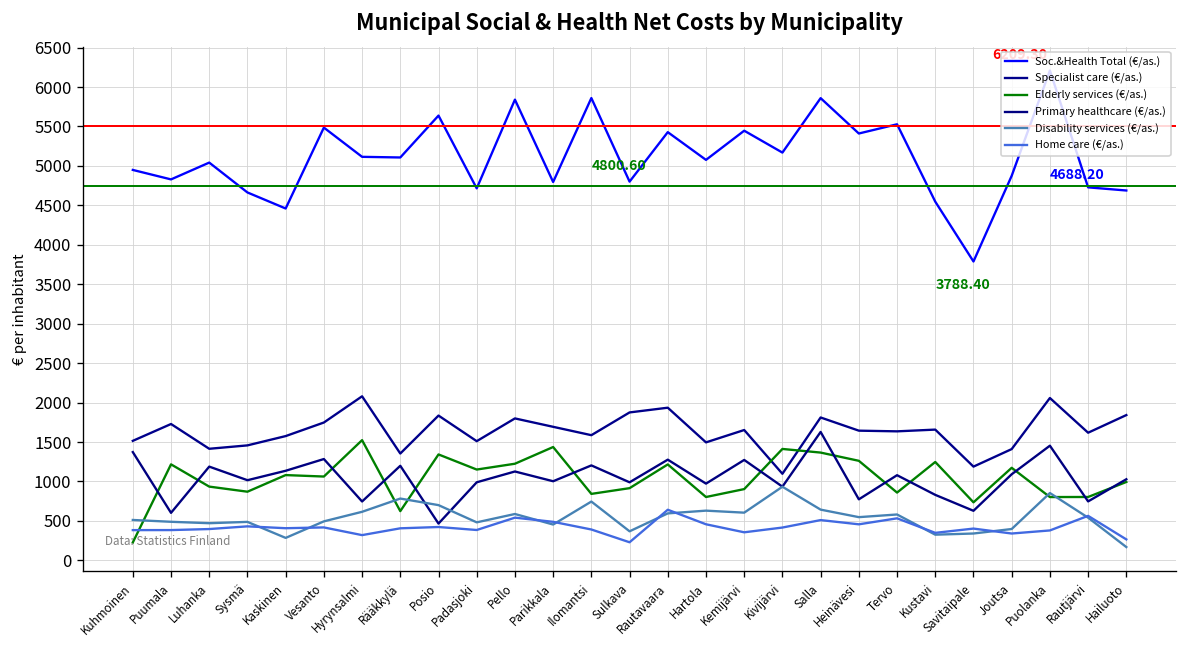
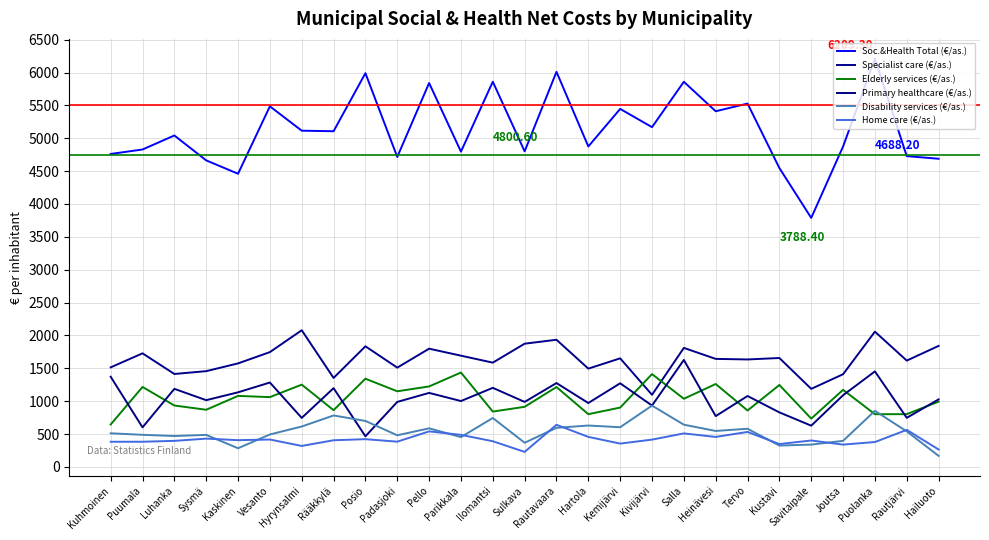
Soc.&Health Total (€/as.), Kuhmoinen: 4900 -> 4800
Elderly services (€/as.), Kuhmoinen: 200 -> 600
Elderly services (€/as.), Hyrynsalmi: 1500 -> 1300
Elderly services (€/as.), Rääkkylä: 600 -> 900
Soc.&Health Total (€/as.), Posio: 5600 -> 6000
Soc.&Health Total (€/as.), Rautavaara: 5400 -> 6000
Soc.&Health Total (€/as.), Hartola: 5100 -> 4900
Elderly services (€/as.), Salla: 1400 -> 1000
